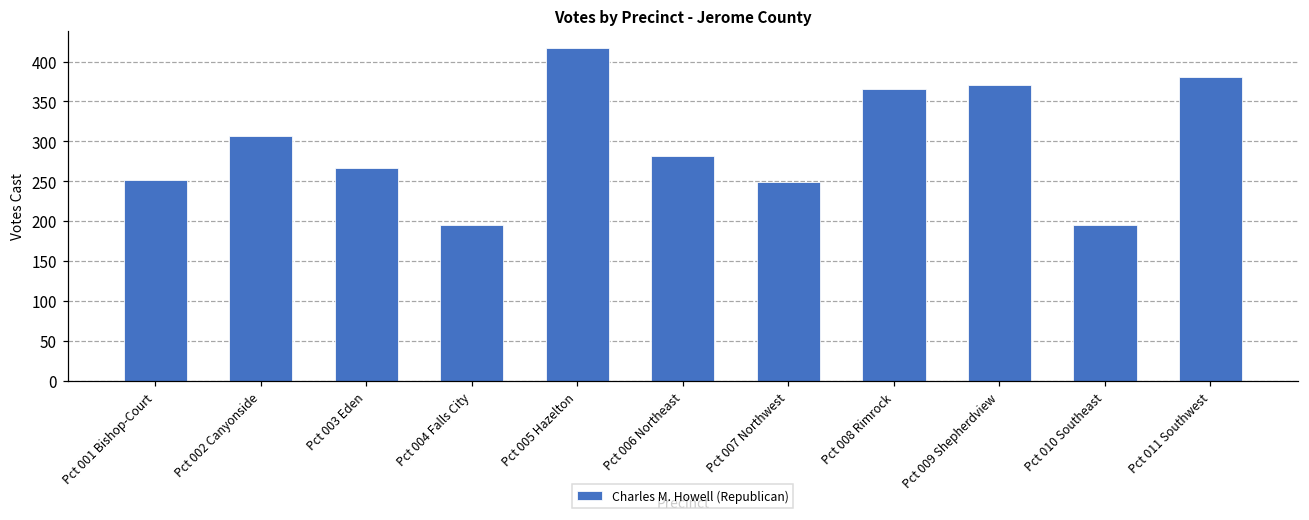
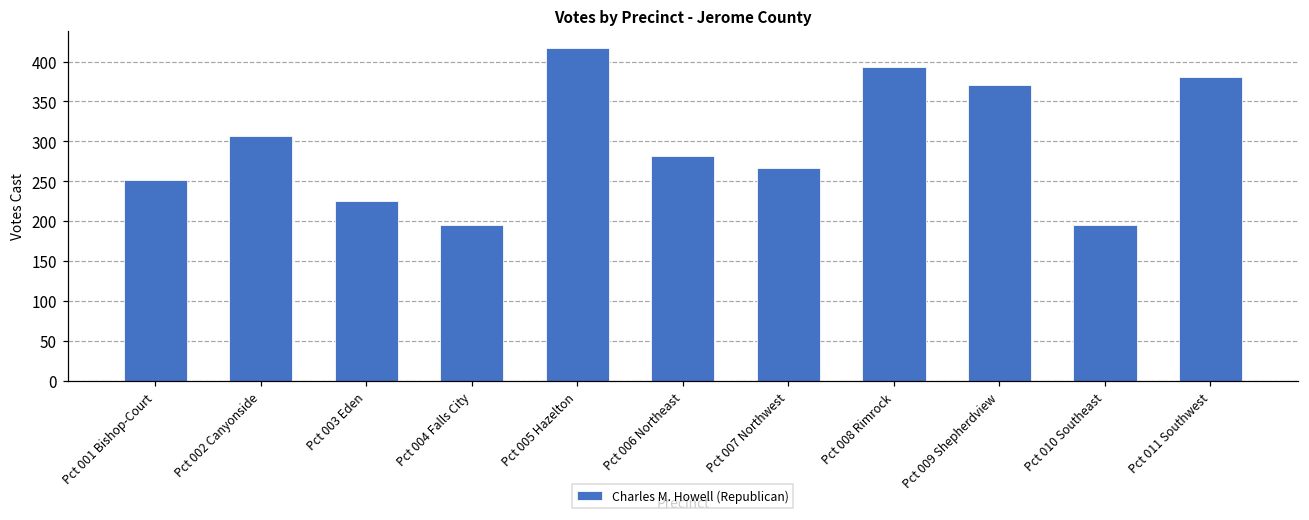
Pct 003 Eden: 270 -> 230
Pct 007 Northwest: 250 -> 270
Pct 008 Rimrock: 370 -> 390
